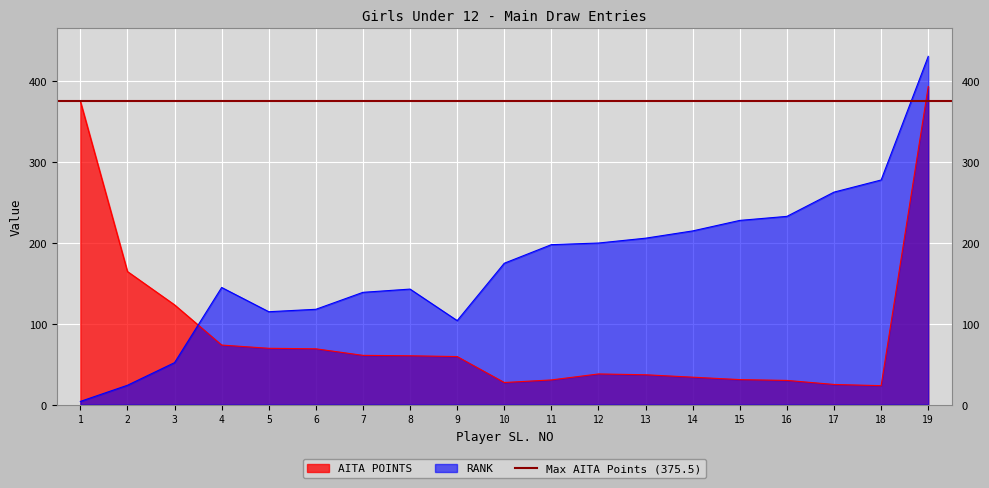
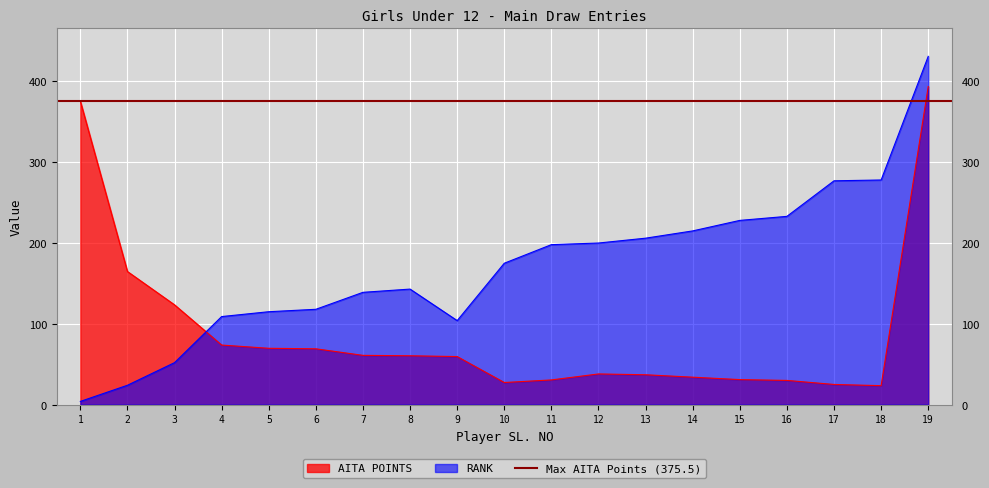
RANK, 4: 150 -> 110
RANK, 17: 260 -> 280
